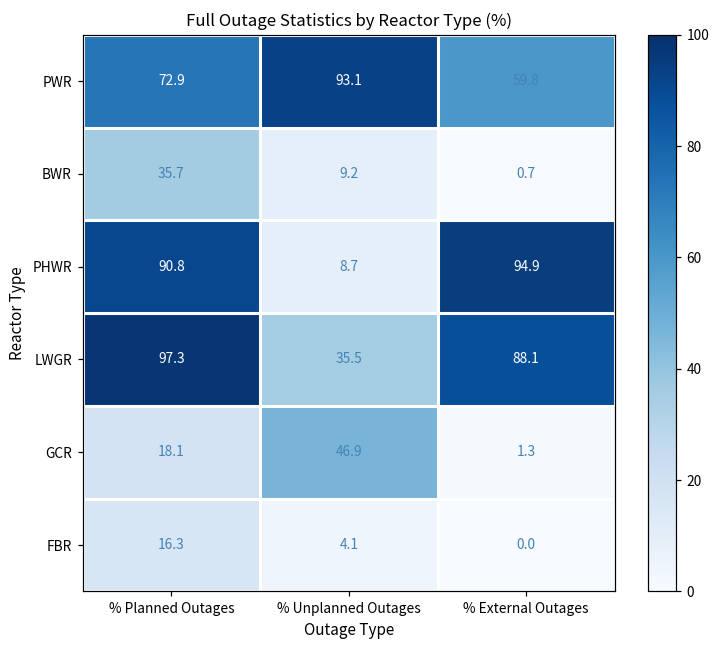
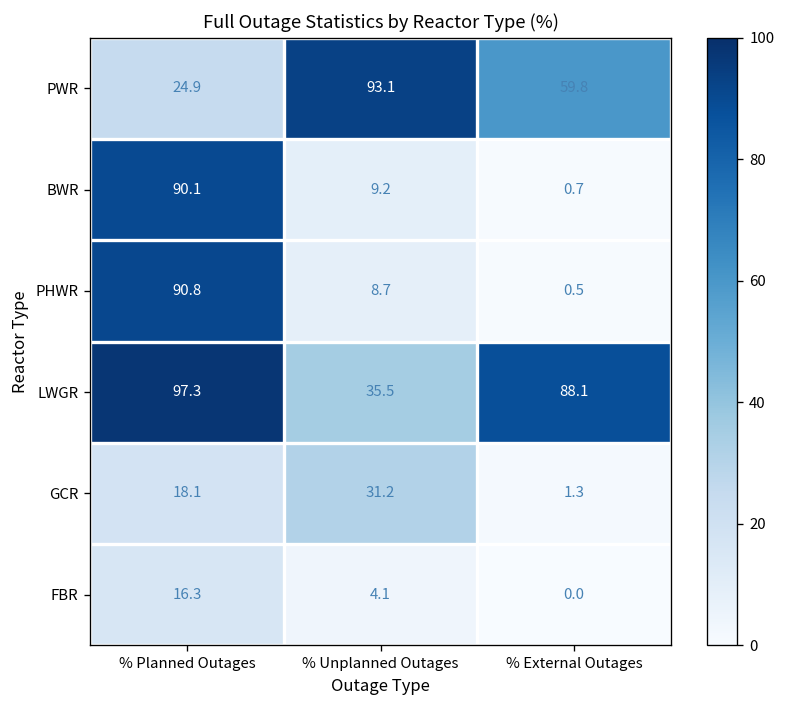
PWR, % Planned Outages: 72.9 -> 24.9
BWR, % Planned Outages: 35.7 -> 90.1
PHWR, % External Outages: 94.9 -> 0.5
GCR, % Unplanned Outages: 46.9 -> 31.2
